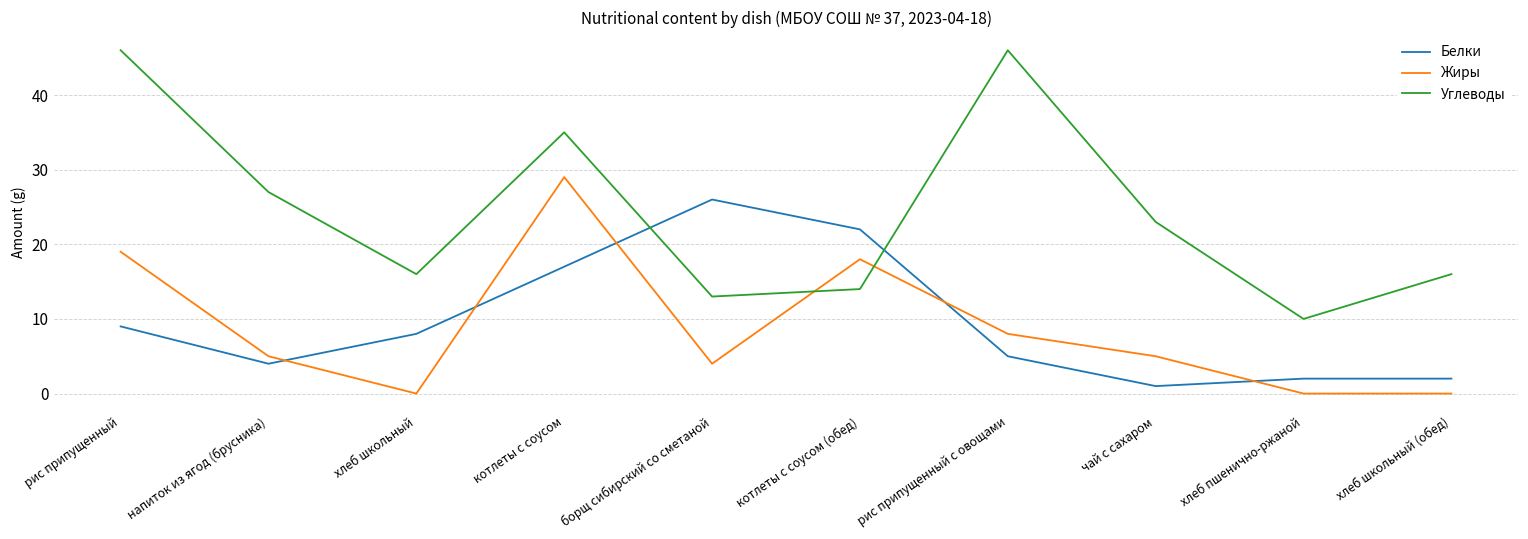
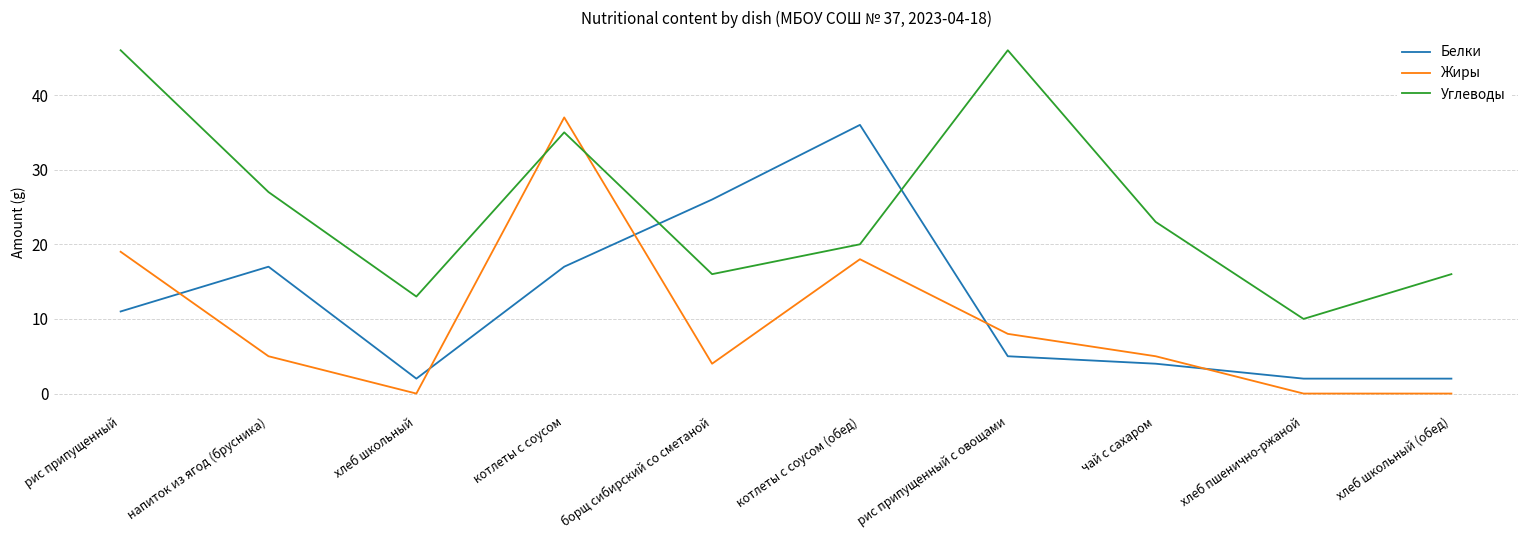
Белки, рис припущенный: 9 -> 11
Белки, напиток из ягод (брусника): 4 -> 17
Белки, хлеб школьный: 8 -> 2
Углеводы, хлеб школьный: 16 -> 13
Жиры, котлеты с соусом: 29 -> 37
Углеводы, борщ сибирский со сметаной: 13 -> 16
Белки, котлеты с соусом (обед): 22 -> 36
Углеводы, котлеты с соусом (обед): 14 -> 20
Белки, чай с сахаром: 1 -> 4
